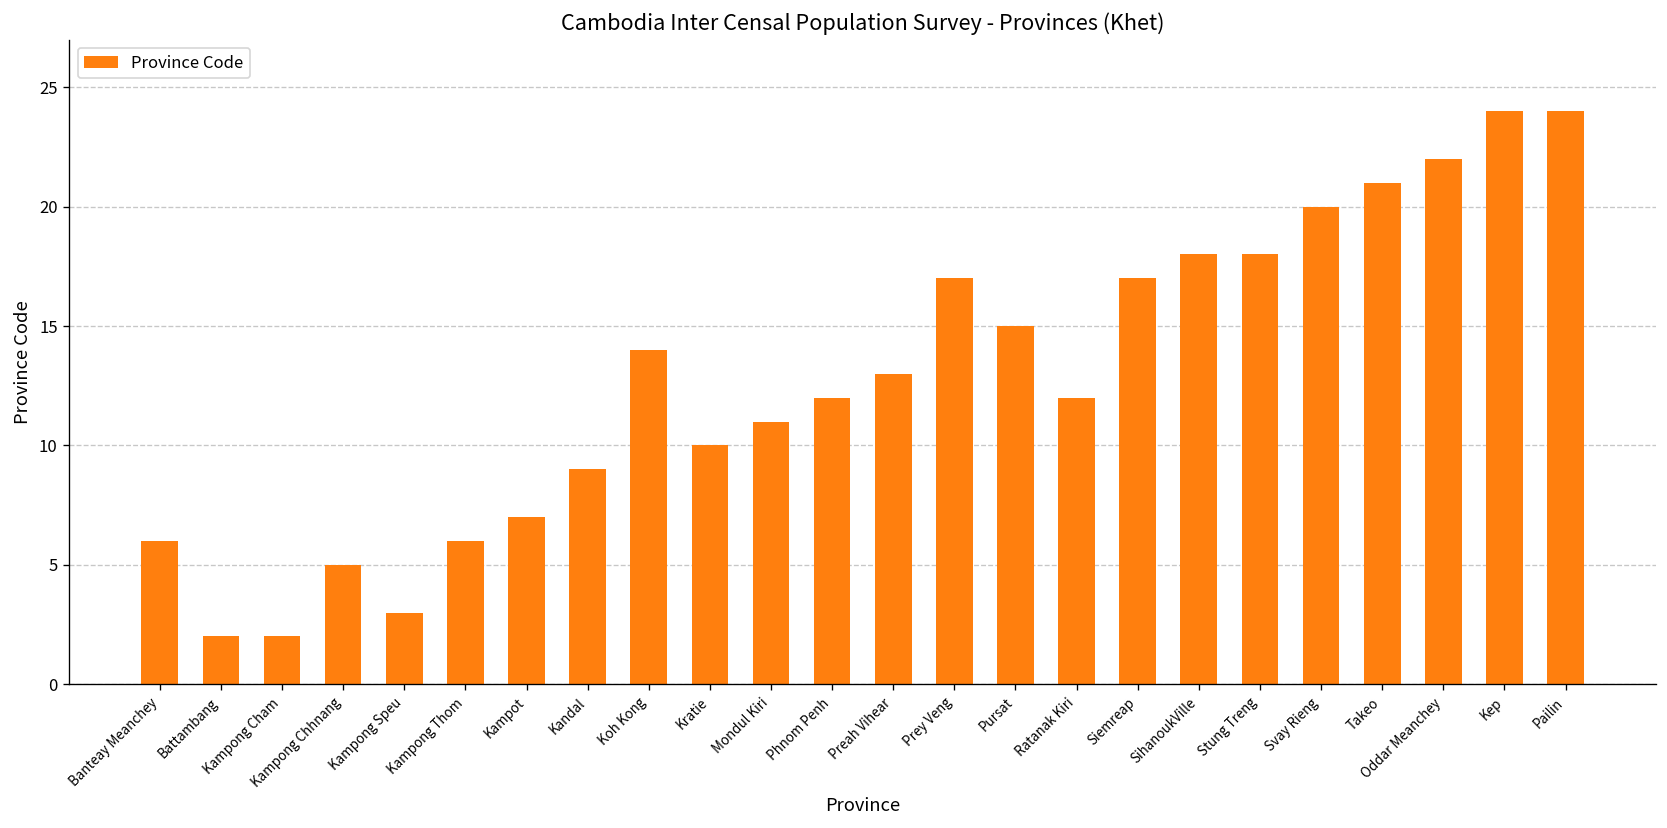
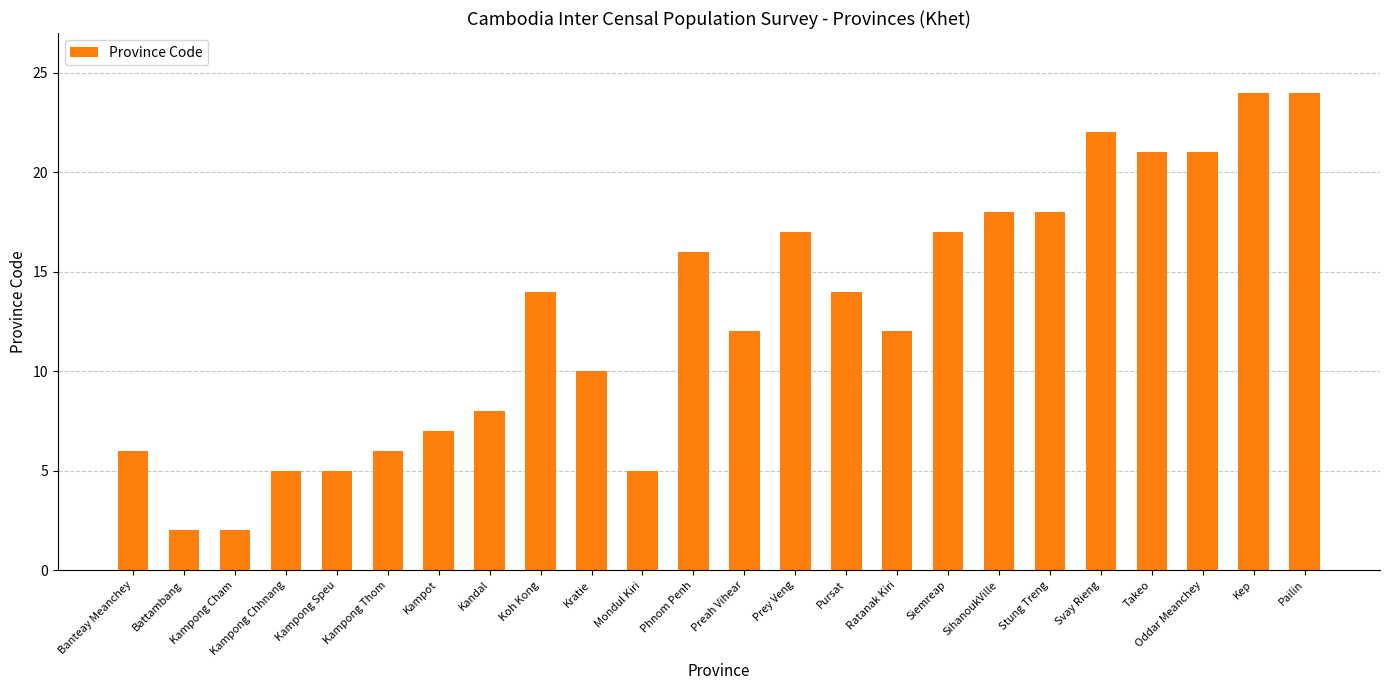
Kampong Speu: 3 -> 5
Kandal: 9 -> 8
Mondul Kiri: 11 -> 5
Phnom Penh: 12 -> 16
Preah Vihear: 13 -> 12
Pursat: 15 -> 14
Svay Rieng: 20 -> 22
Oddar Meanchey: 22 -> 21
